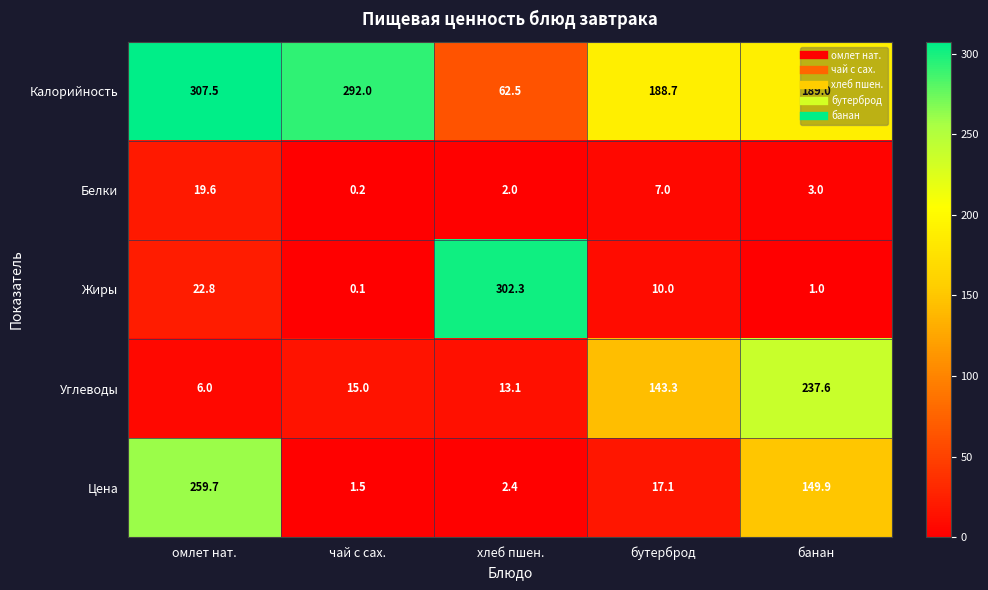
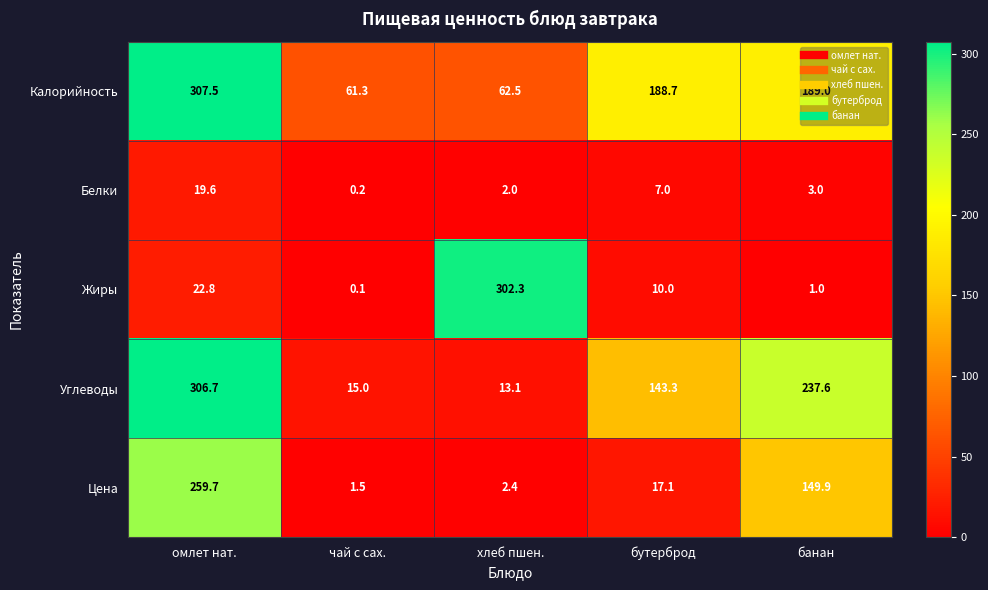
Калорийность, чай с сах.: 292.0 -> 61.3
Углеводы, омлет нат.: 6.0 -> 306.7
